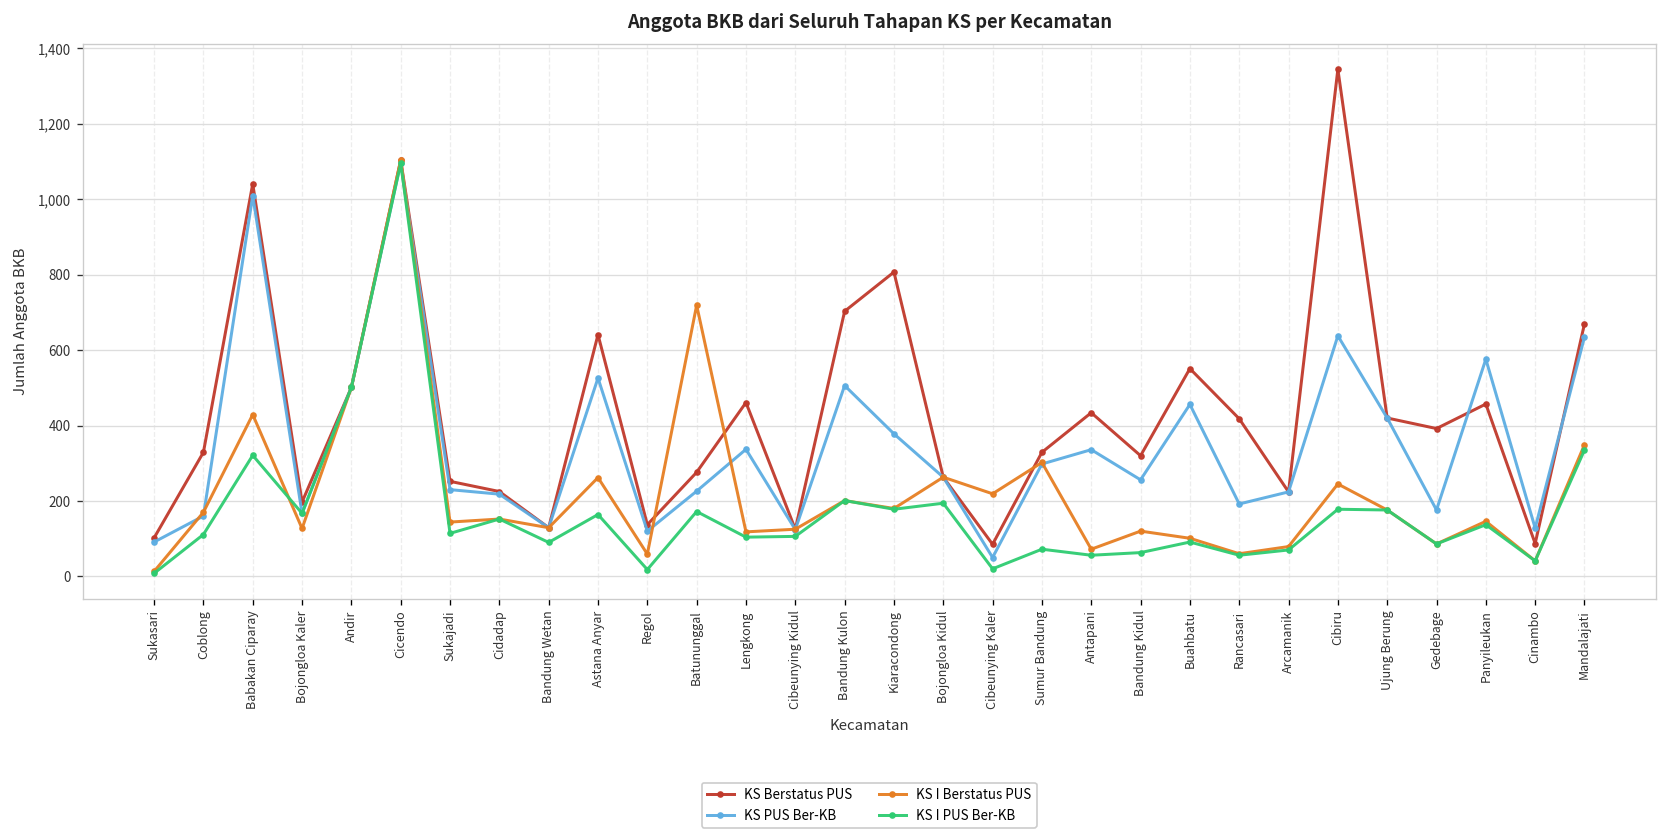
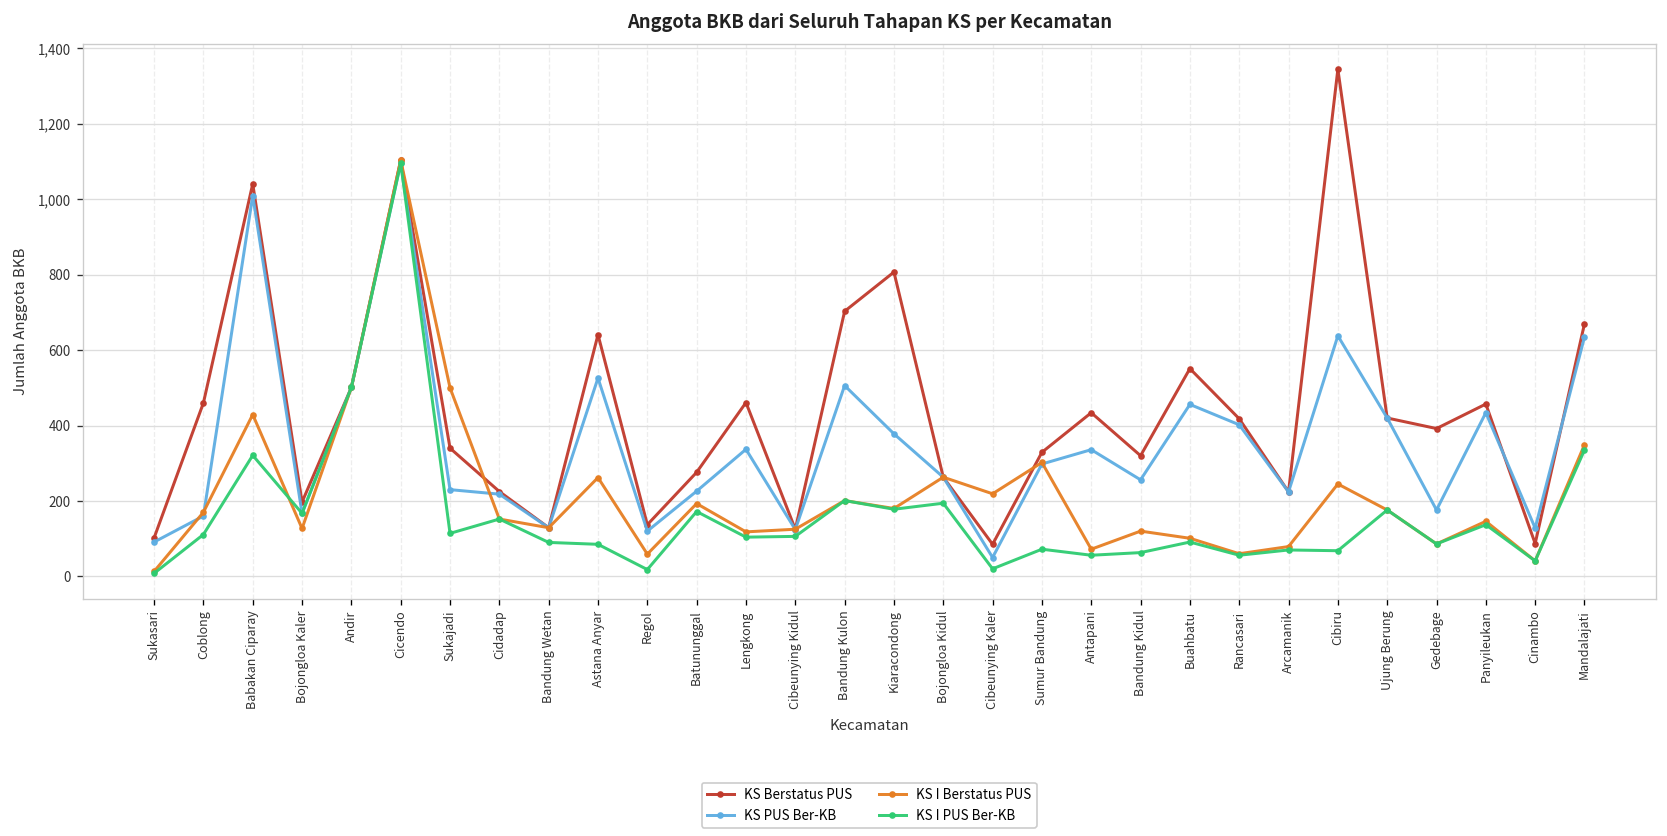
KS Berstatus PUS, Coblong: 330 -> 460
KS Berstatus PUS, Sukajadi: 250 -> 340
KS I Berstatus PUS, Sukajadi: 140 -> 500
KS I PUS Ber-KB, Astana Anyar: 160 -> 90
KS I Berstatus PUS, Batununggal: 720 -> 190
KS PUS Ber-KB, Rancasari: 190 -> 400
KS I PUS Ber-KB, Cibiru: 180 -> 70
KS PUS Ber-KB, Panyileukan: 580 -> 430
